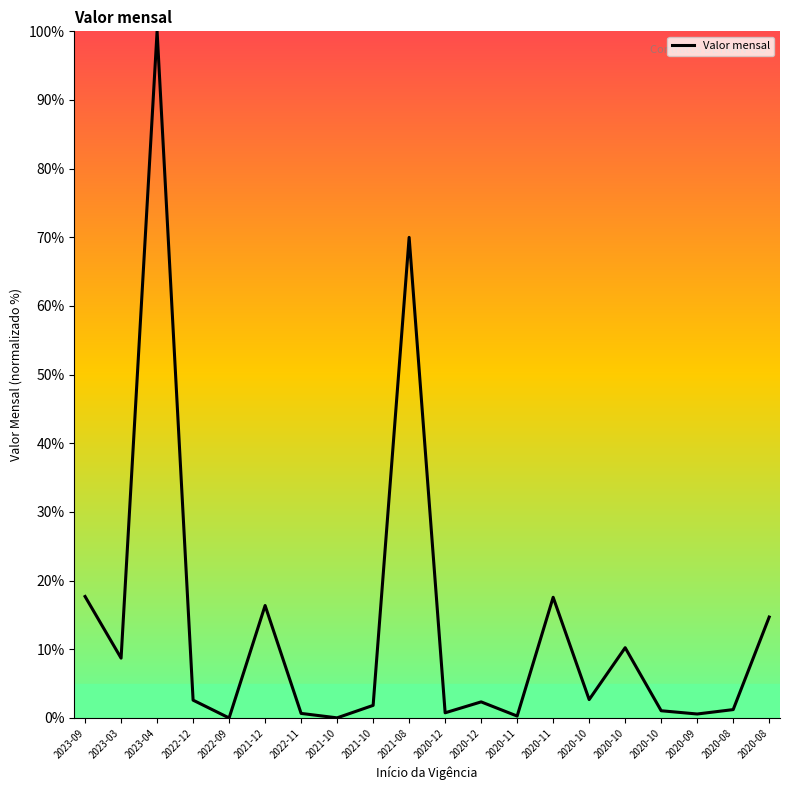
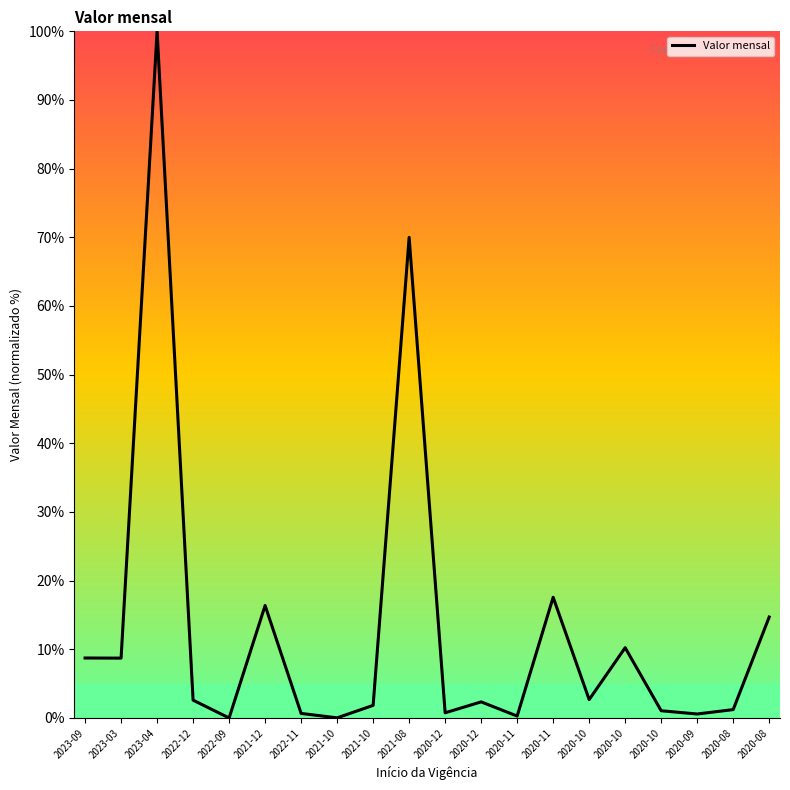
2023-09: 18% -> 9%
